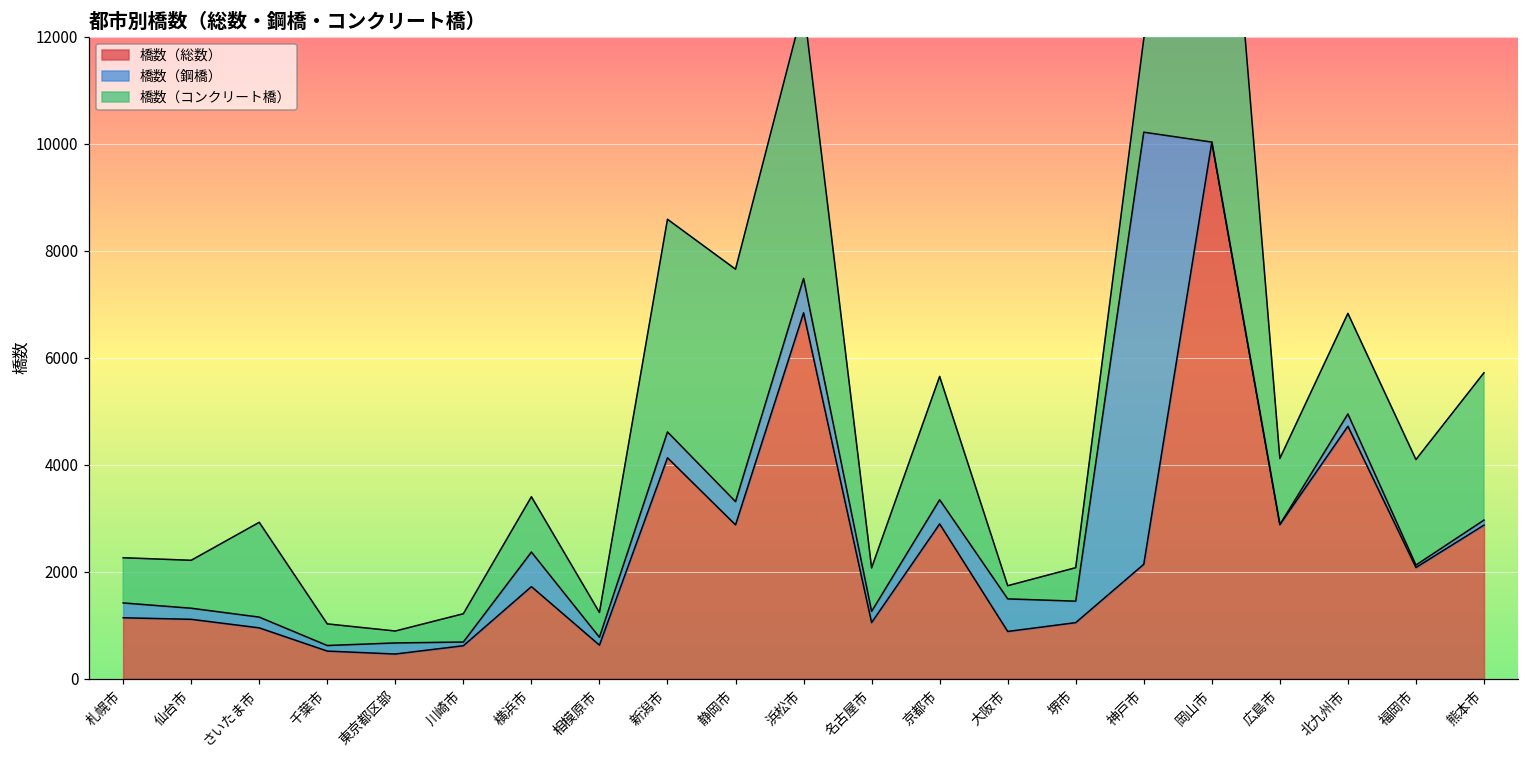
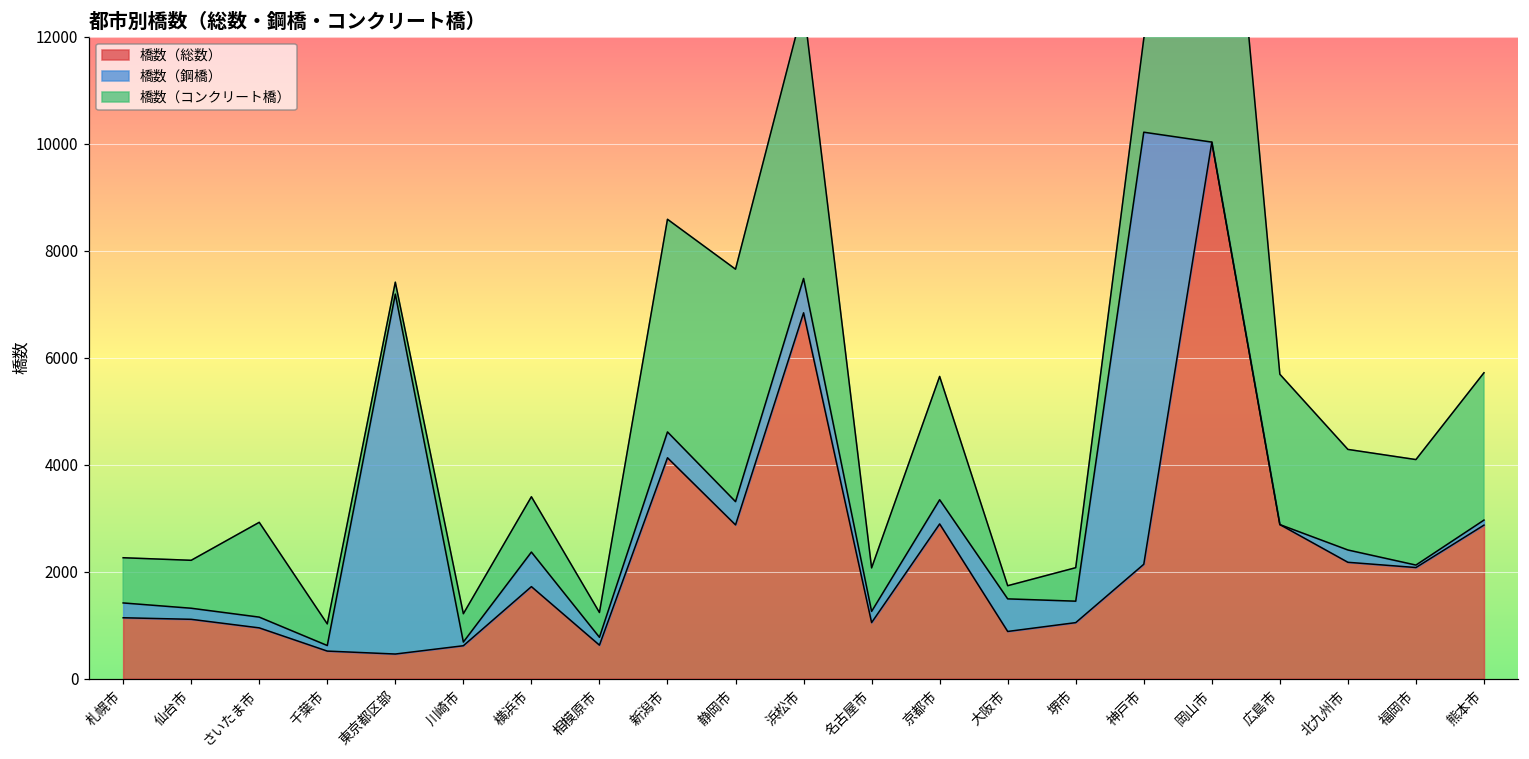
橋数（鋼橋）, 東京都区部: 200 -> 6700
橋数（コンクリート橋）, 広島市: 1200 -> 2800
橋数（総数）, 北九州市: 4700 -> 2200
